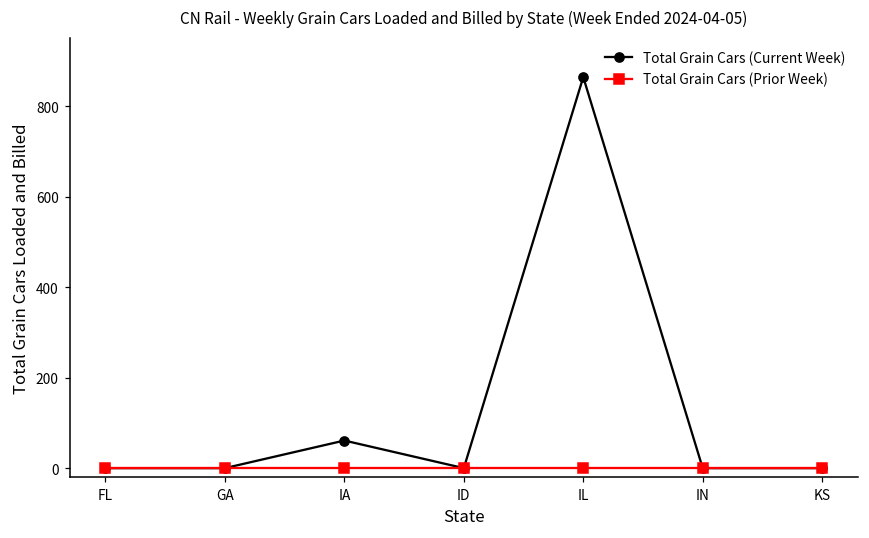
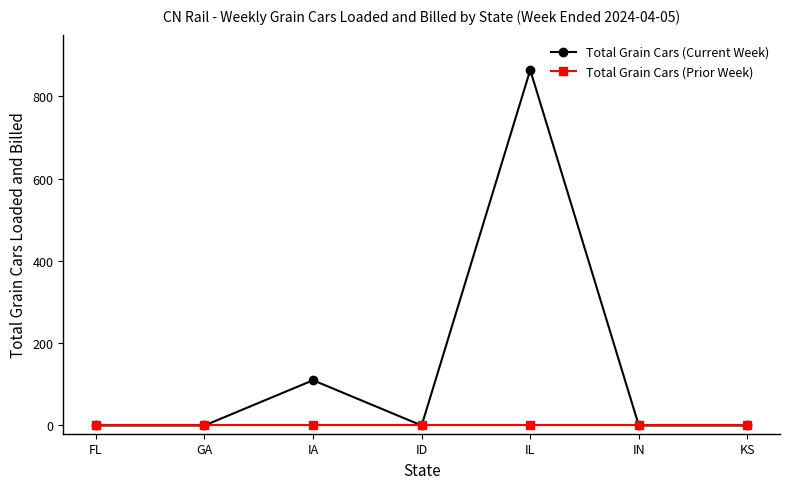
Total Grain Cars (Current Week), IA: 60 -> 110
